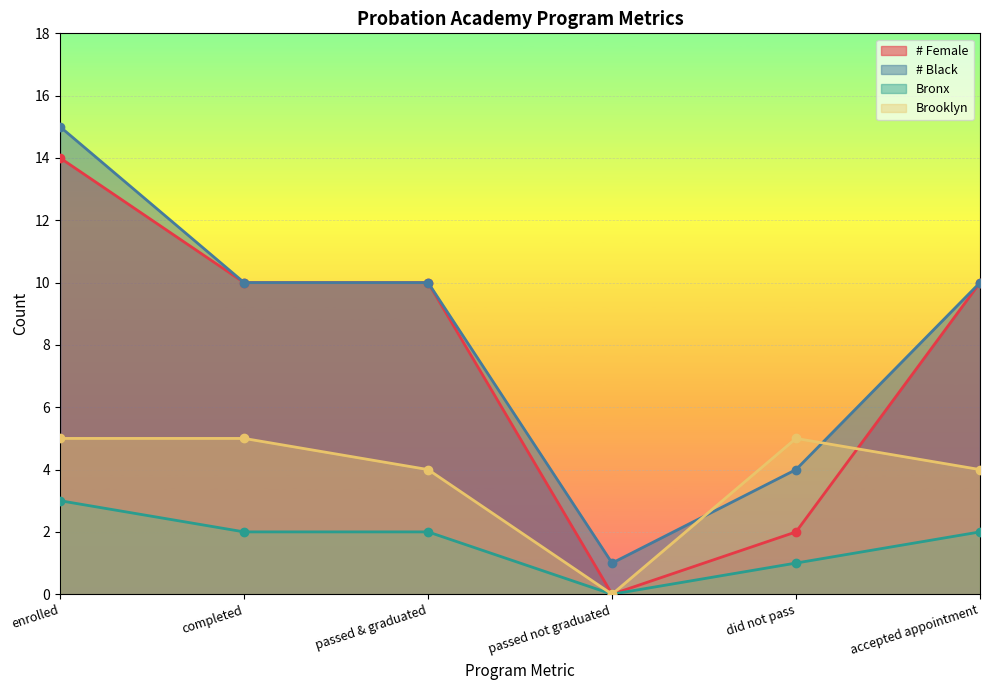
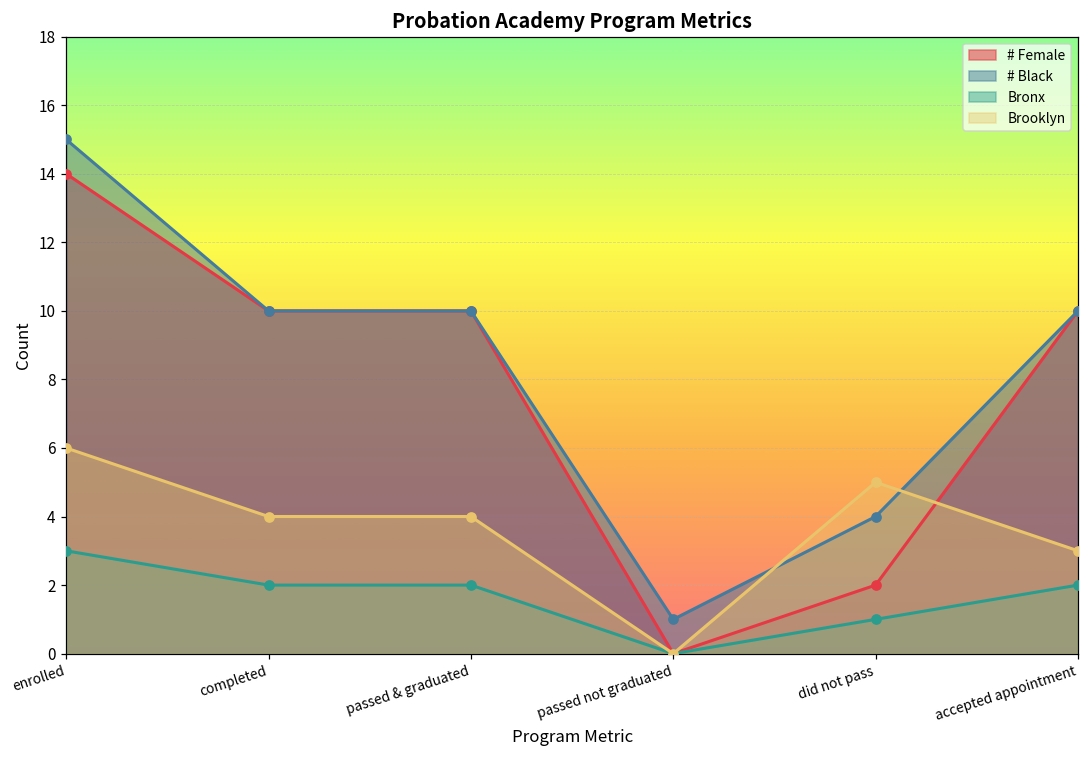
Brooklyn, enrolled: 5 -> 6
Brooklyn, completed: 5 -> 4
Brooklyn, accepted appointment: 4 -> 3
